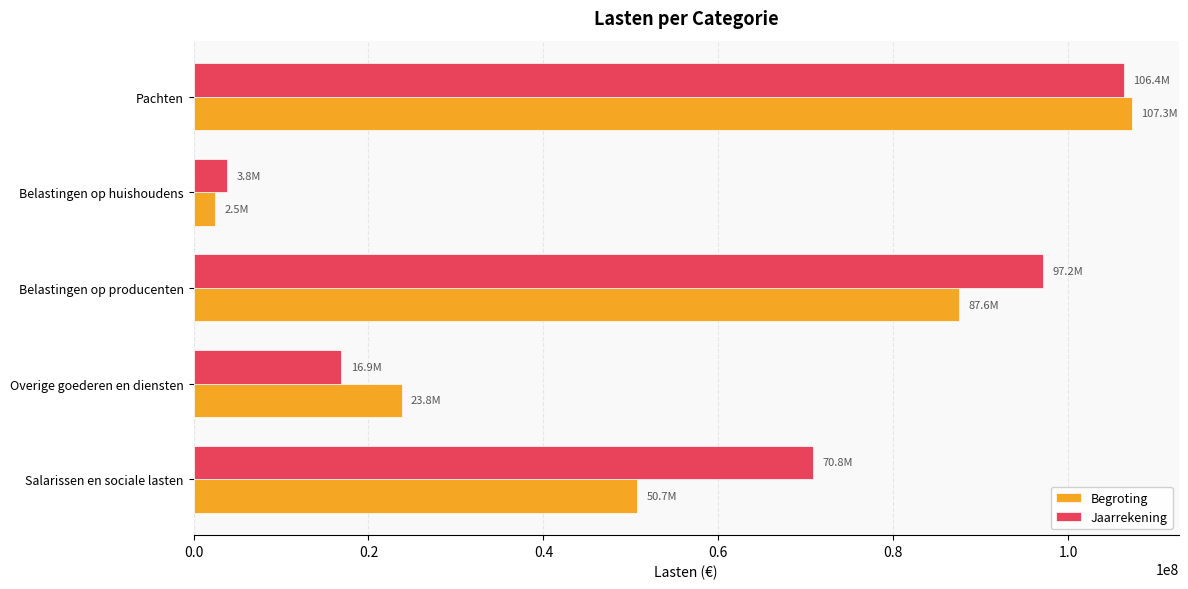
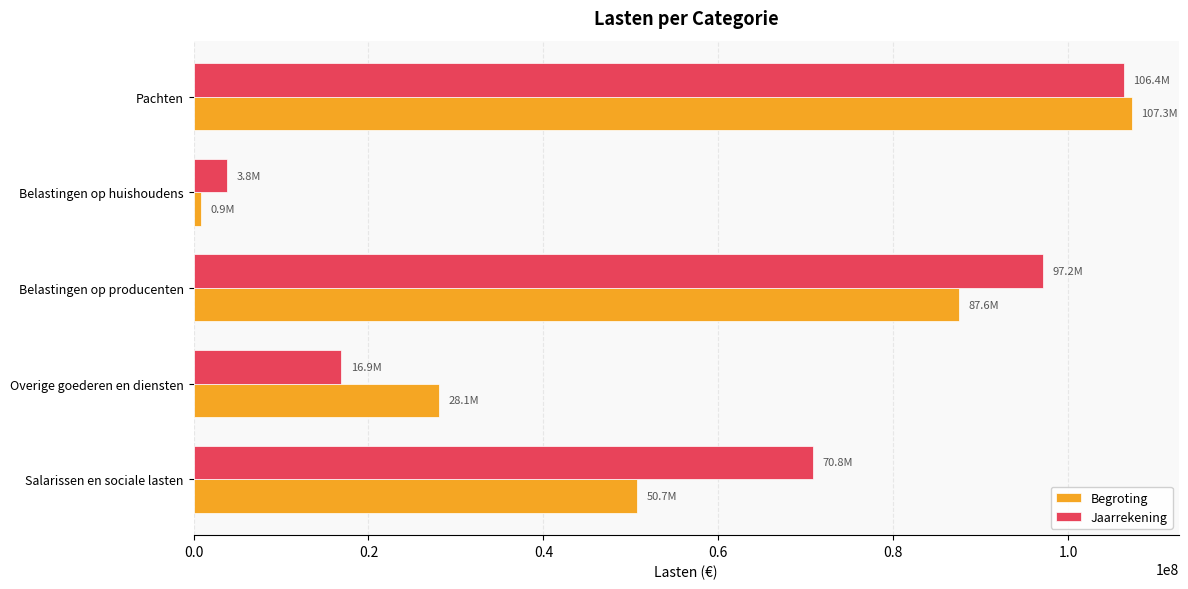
Begroting, Belastingen op huishoudens: 2.5M -> 0.9M
Begroting, Overige goederen en diensten: 23.8M -> 28.1M
